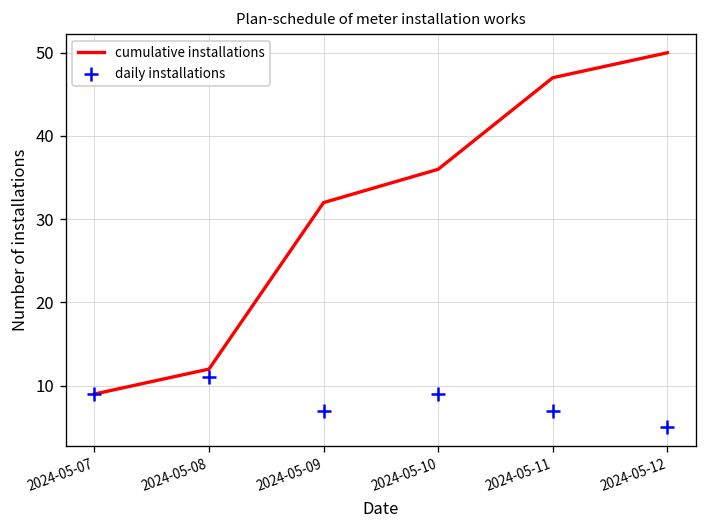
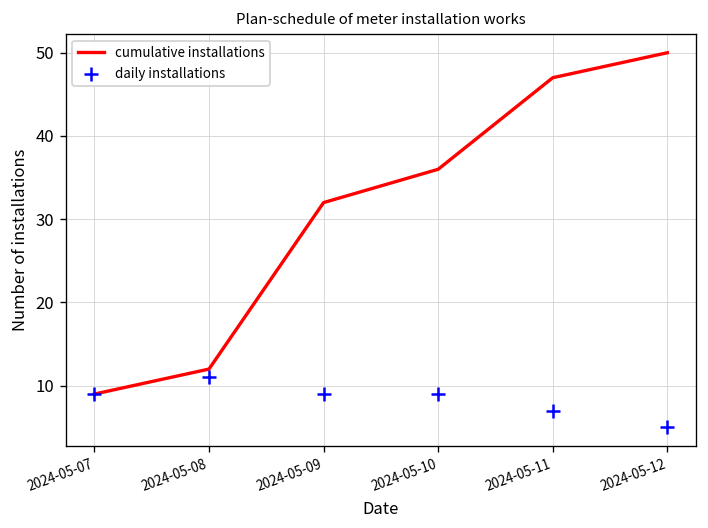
daily installations, 2024-05-09: 7 -> 9
